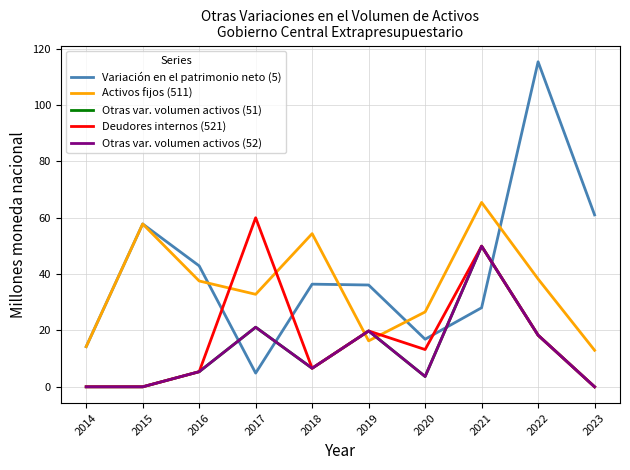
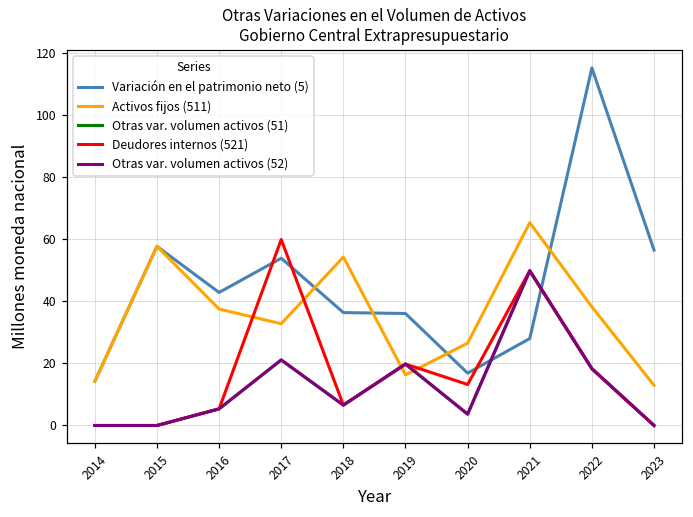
Variación en el patrimonio neto (5), 2017: 5 -> 54
Variación en el patrimonio neto (5), 2023: 61 -> 57
